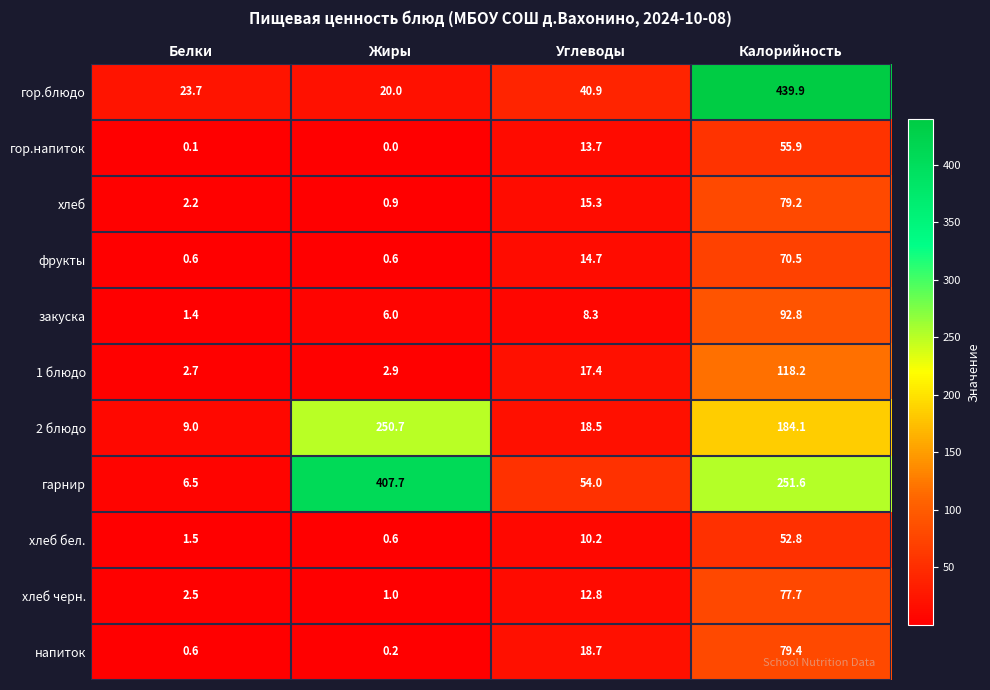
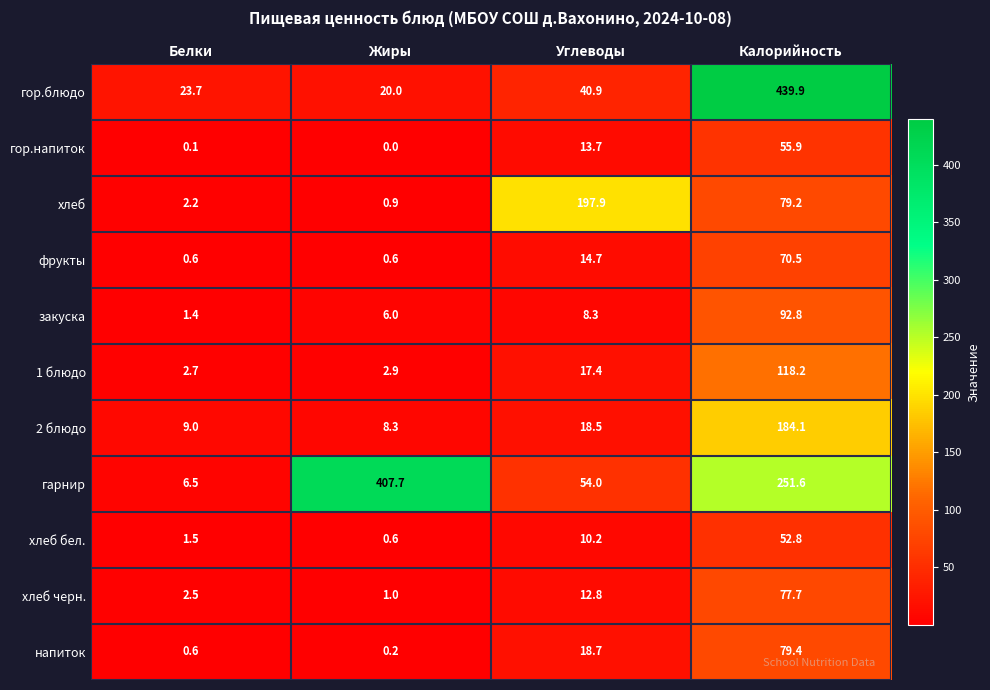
хлеб, Углеводы: 15.3 -> 197.9
2 блюдо, Жиры: 250.7 -> 8.3
